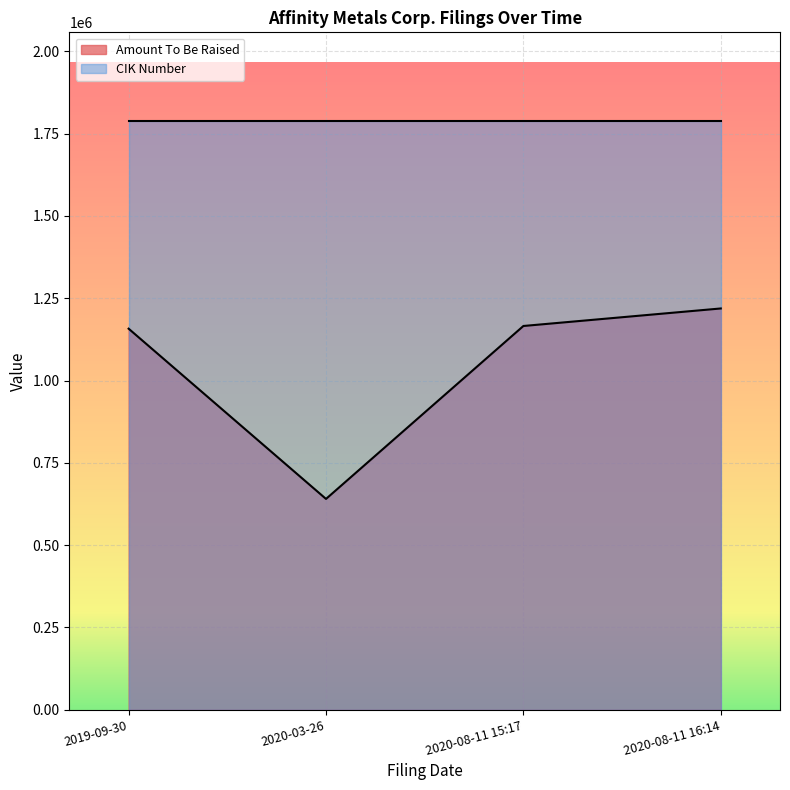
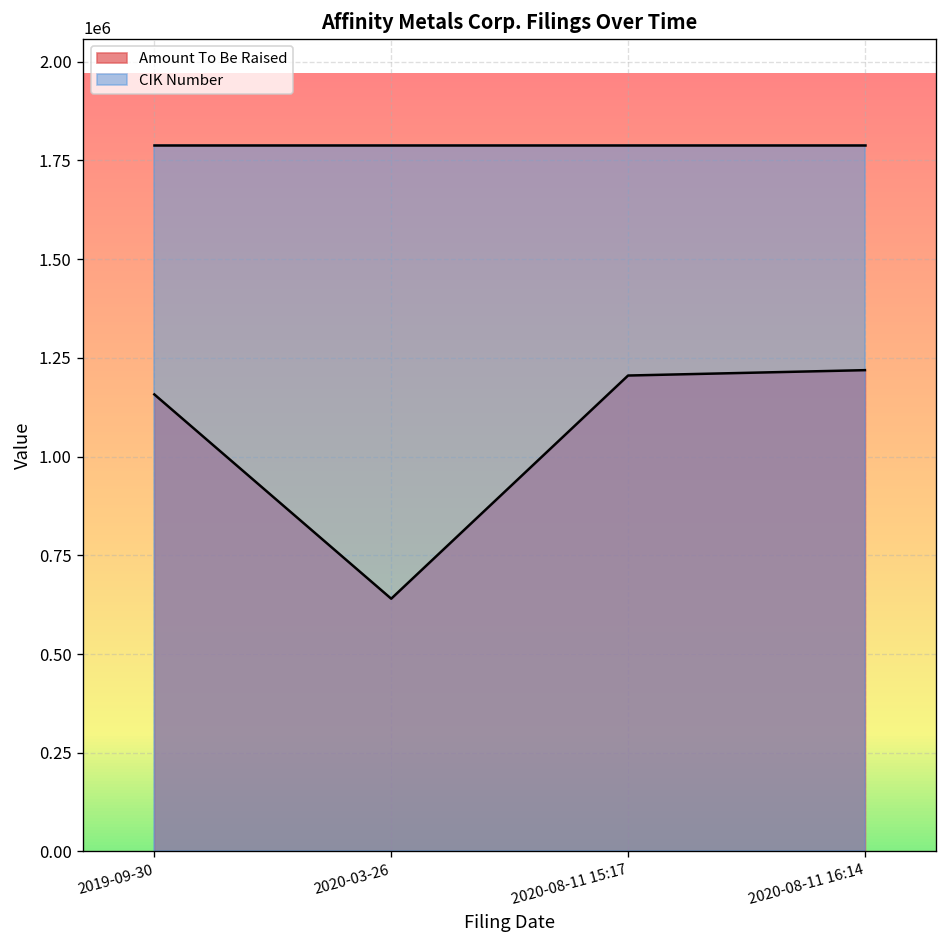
Amount To Be Raised, 2020-08-11 15:17: 1170000 -> 1210000
